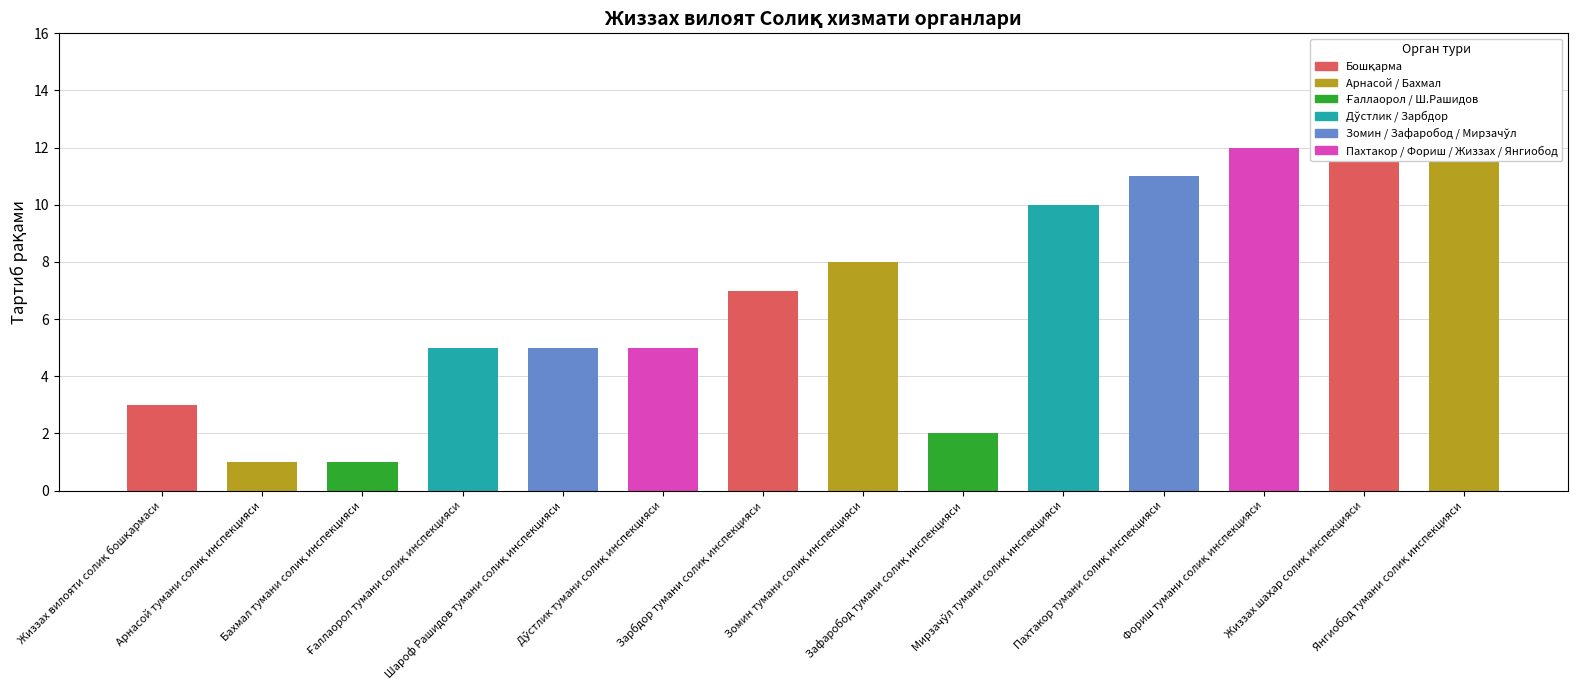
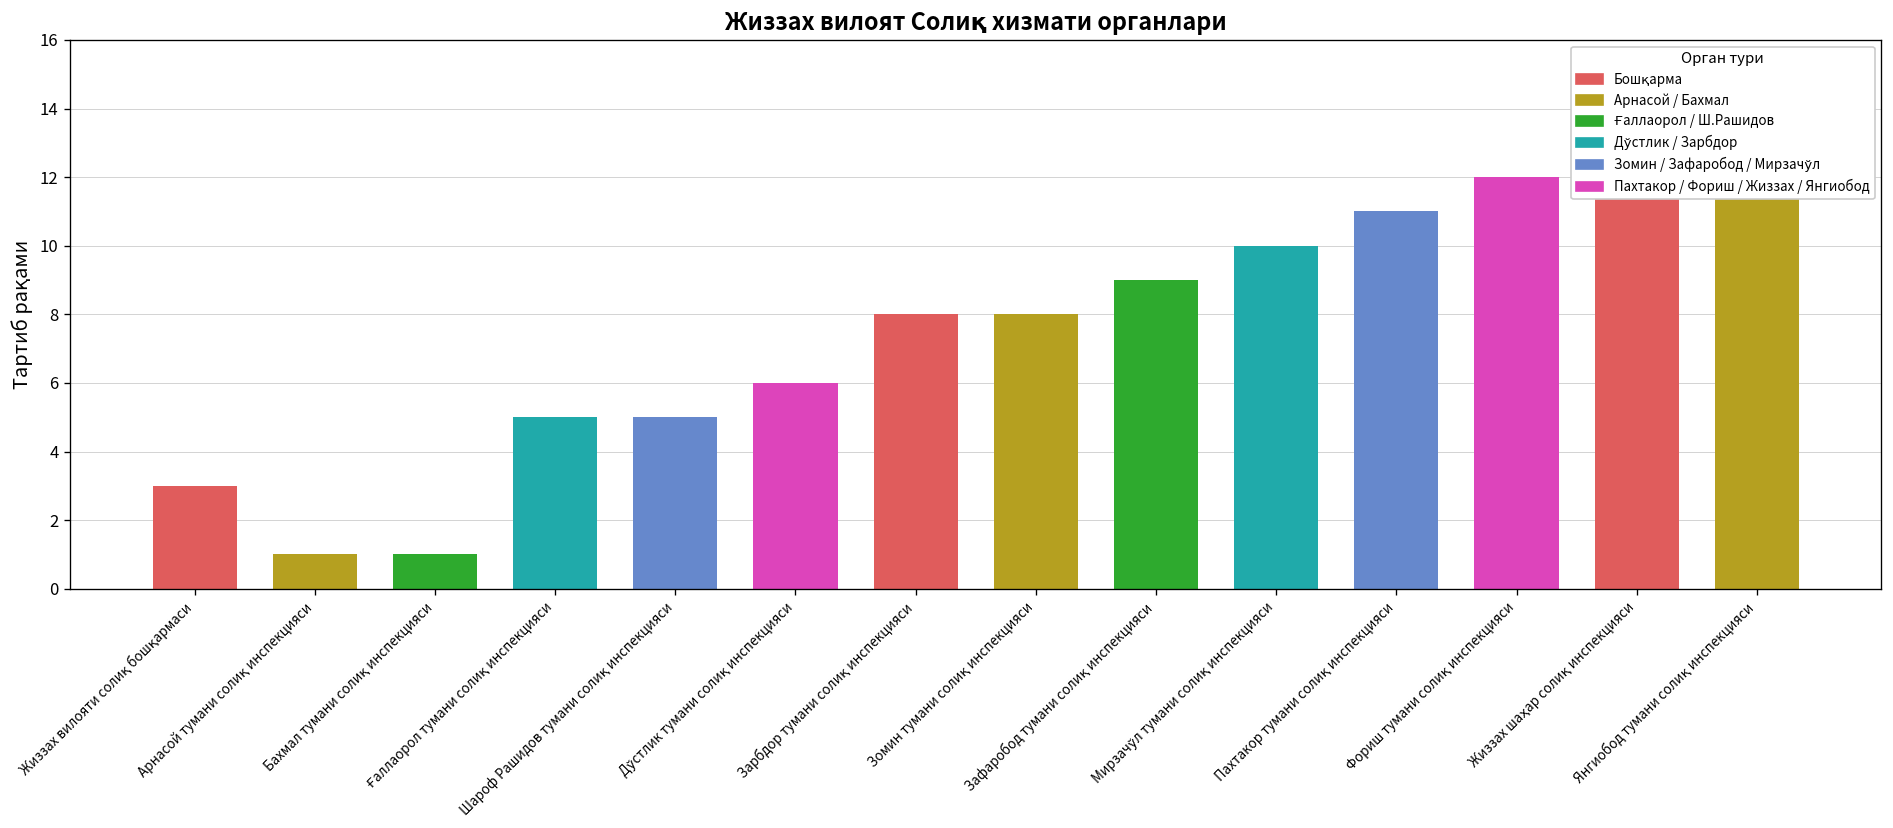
Дўстлик тумани солиқ инспекцияси: 5 -> 6
Зарбдор тумани солиқ инспекцияси: 7 -> 8
Зафаробод тумани солиқ инспекцияси: 2 -> 9
